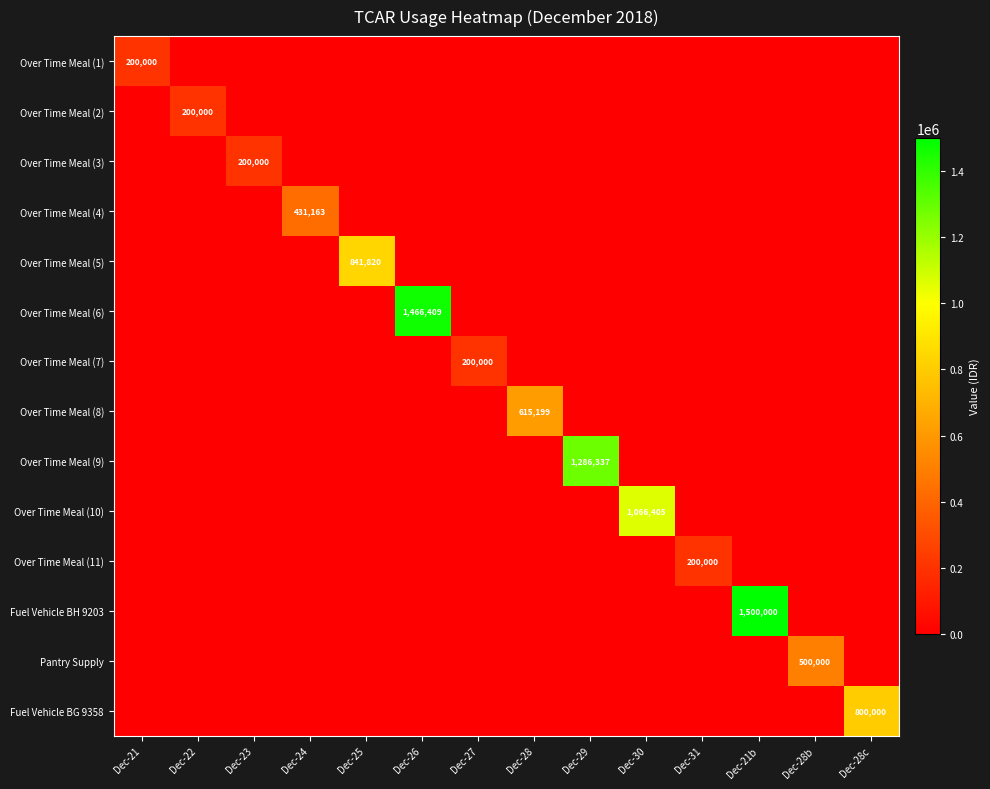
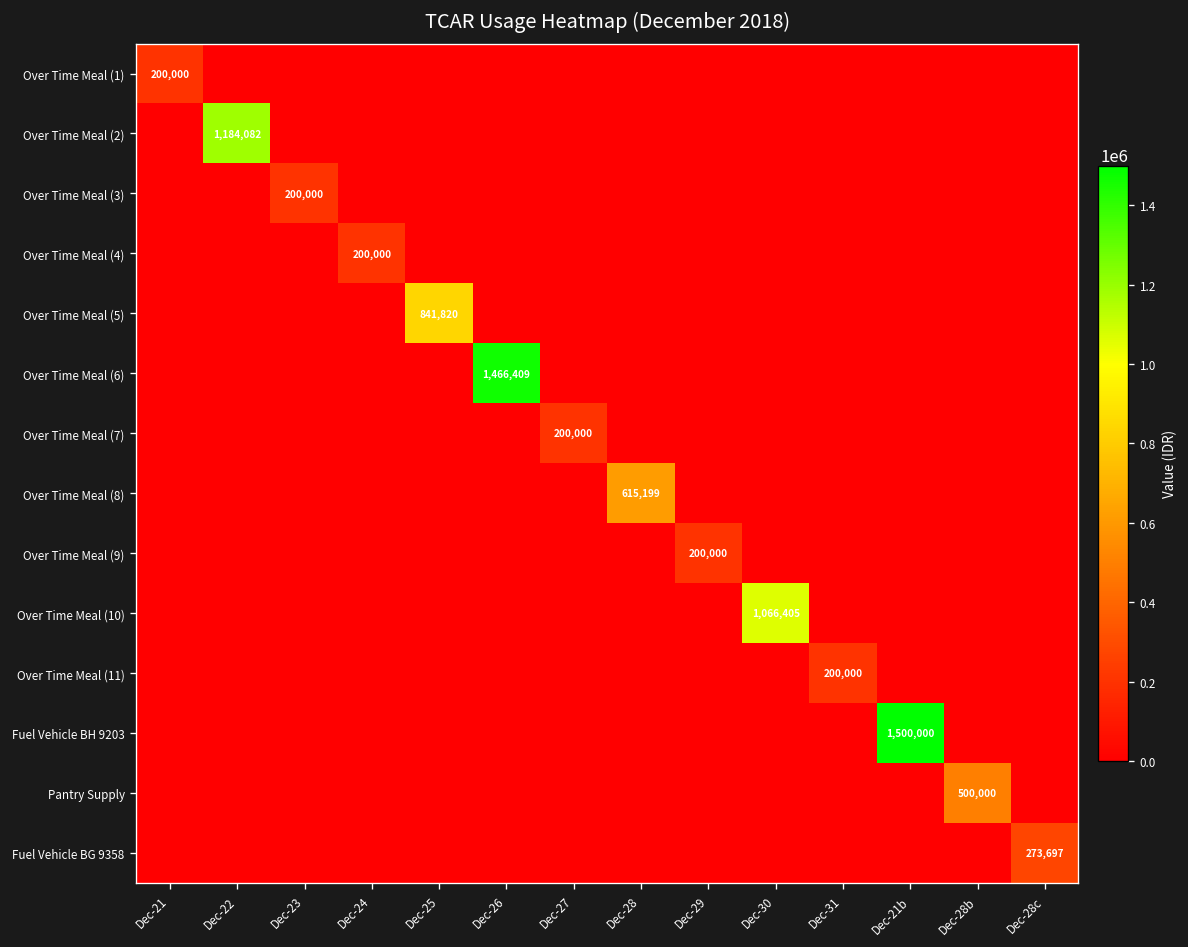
Over Time Meal (2), Dec-22: 200,000 -> 1,184,082
Over Time Meal (4), Dec-24: 431,163 -> 200,000
Over Time Meal (9), Dec-29: 1,286,337 -> 200,000
Fuel Vehicle BG 9358, Dec-28c: 800,000 -> 273,697
